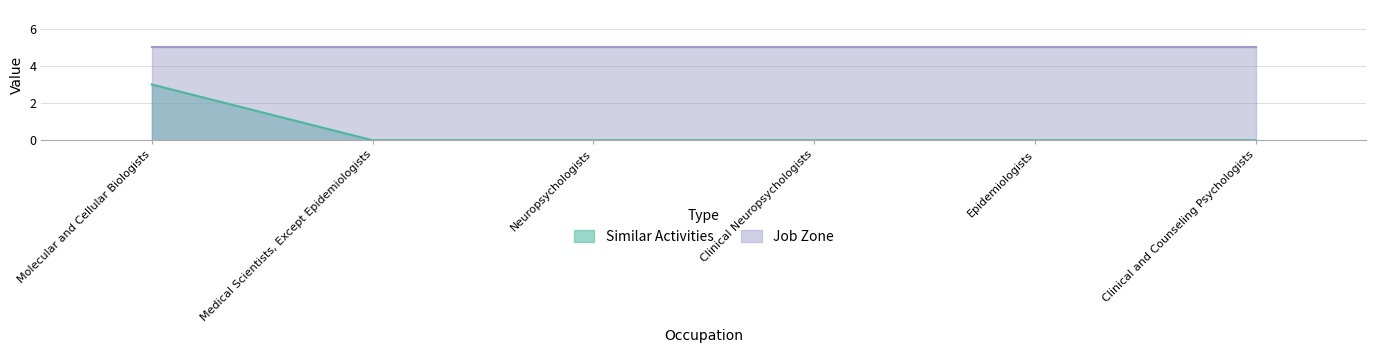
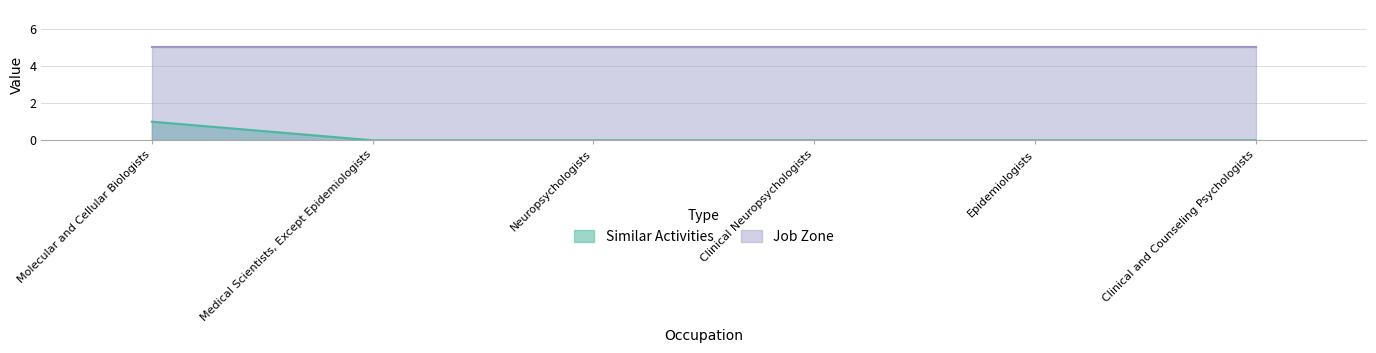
Similar Activities, Molecular and Cellular Biologists: 3 -> 1
